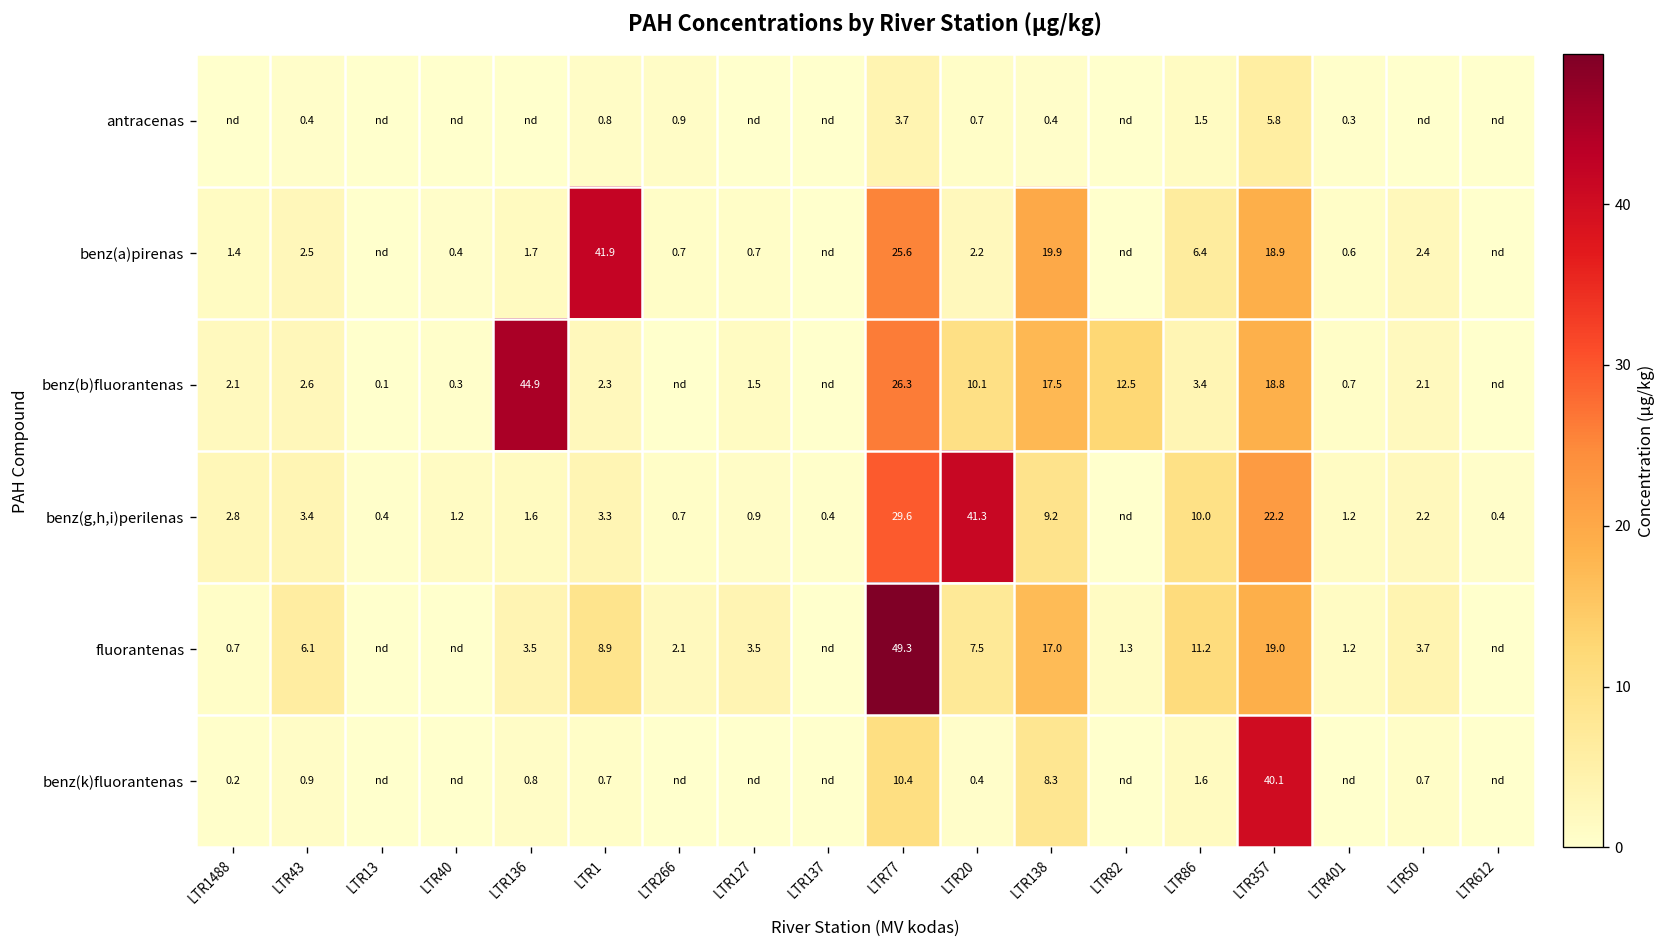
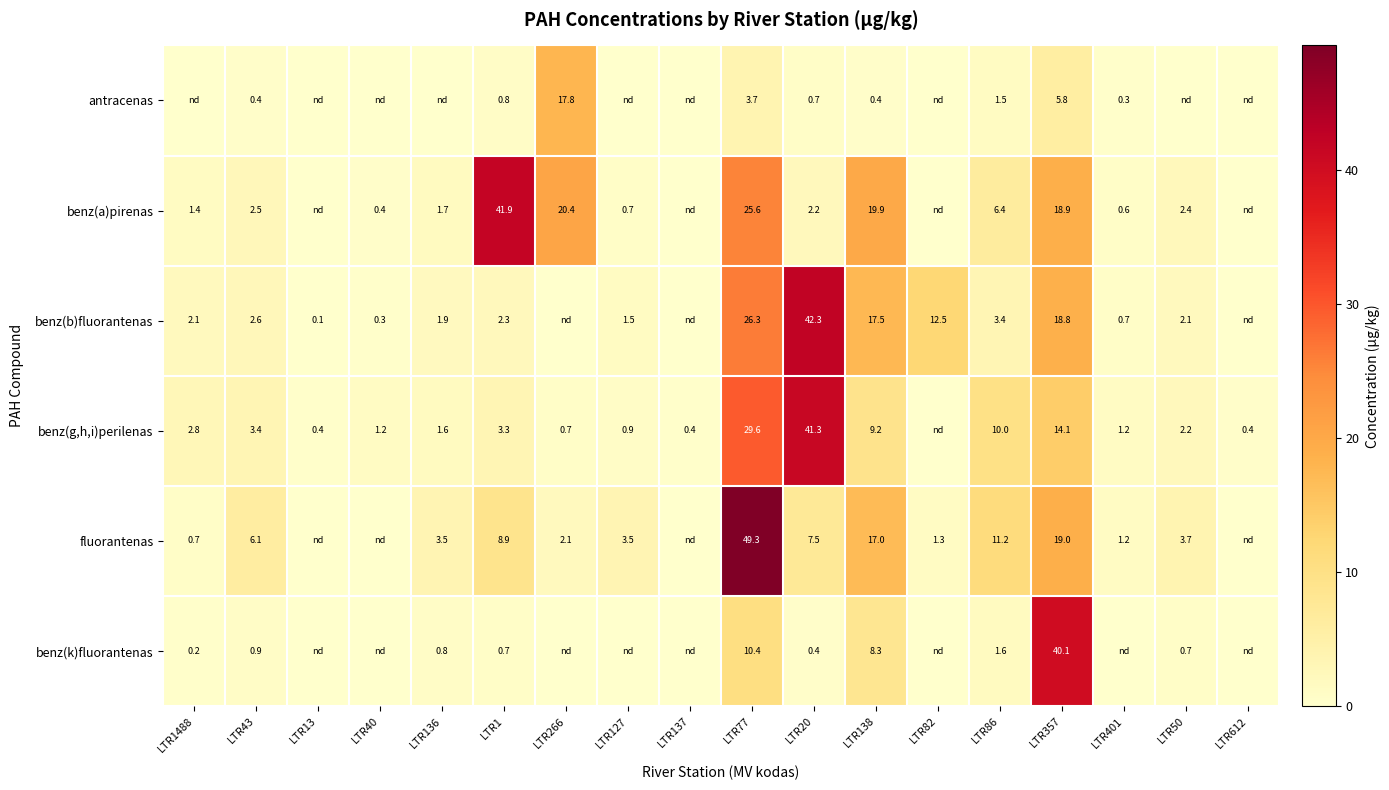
antracenas, LTR266: 0.9 -> 17.8
benz(a)pirenas, LTR266: 0.7 -> 20.4
benz(b)fluorantenas, LTR136: 44.9 -> 1.9
benz(b)fluorantenas, LTR20: 10.1 -> 42.3
benz(g,h,i)perilenas, LTR357: 22.2 -> 14.1
